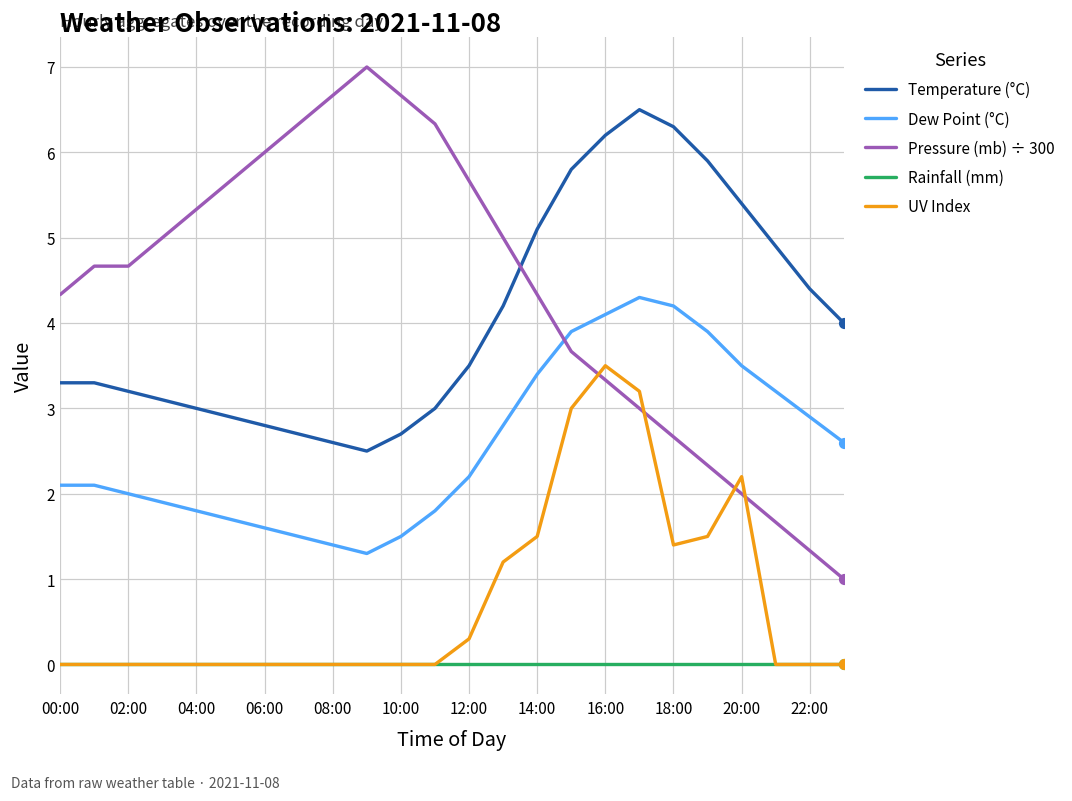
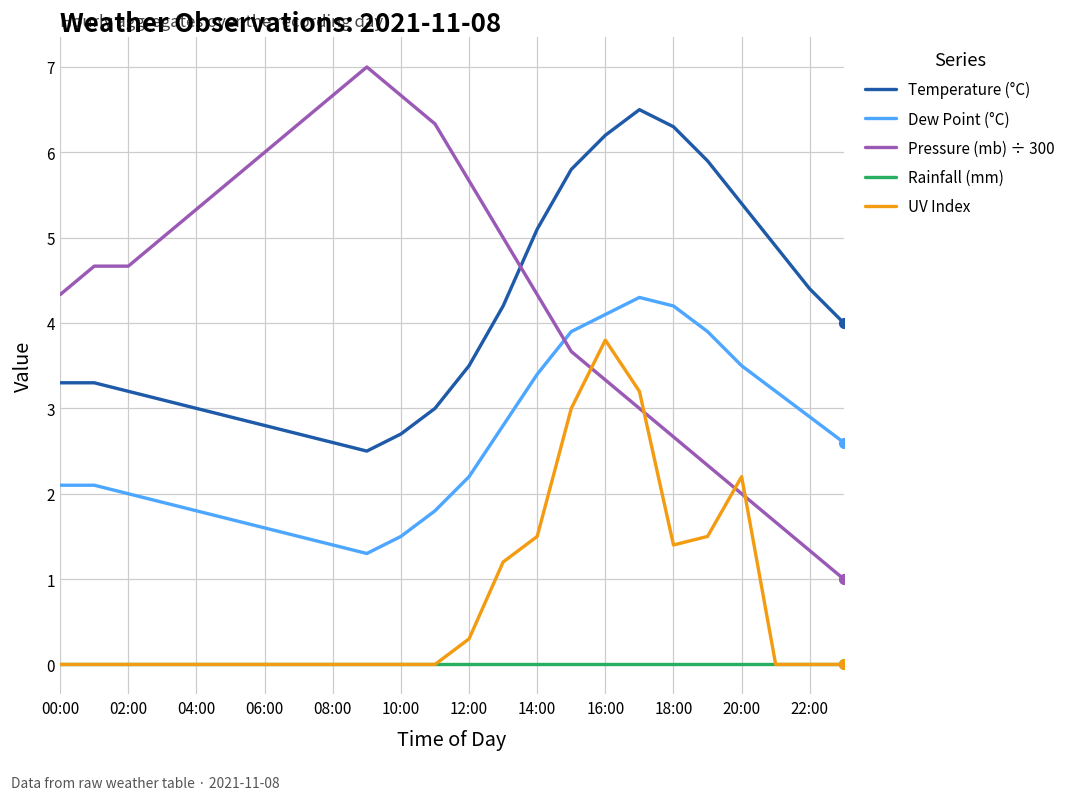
UV Index, 16:00: 3.5 -> 3.8
